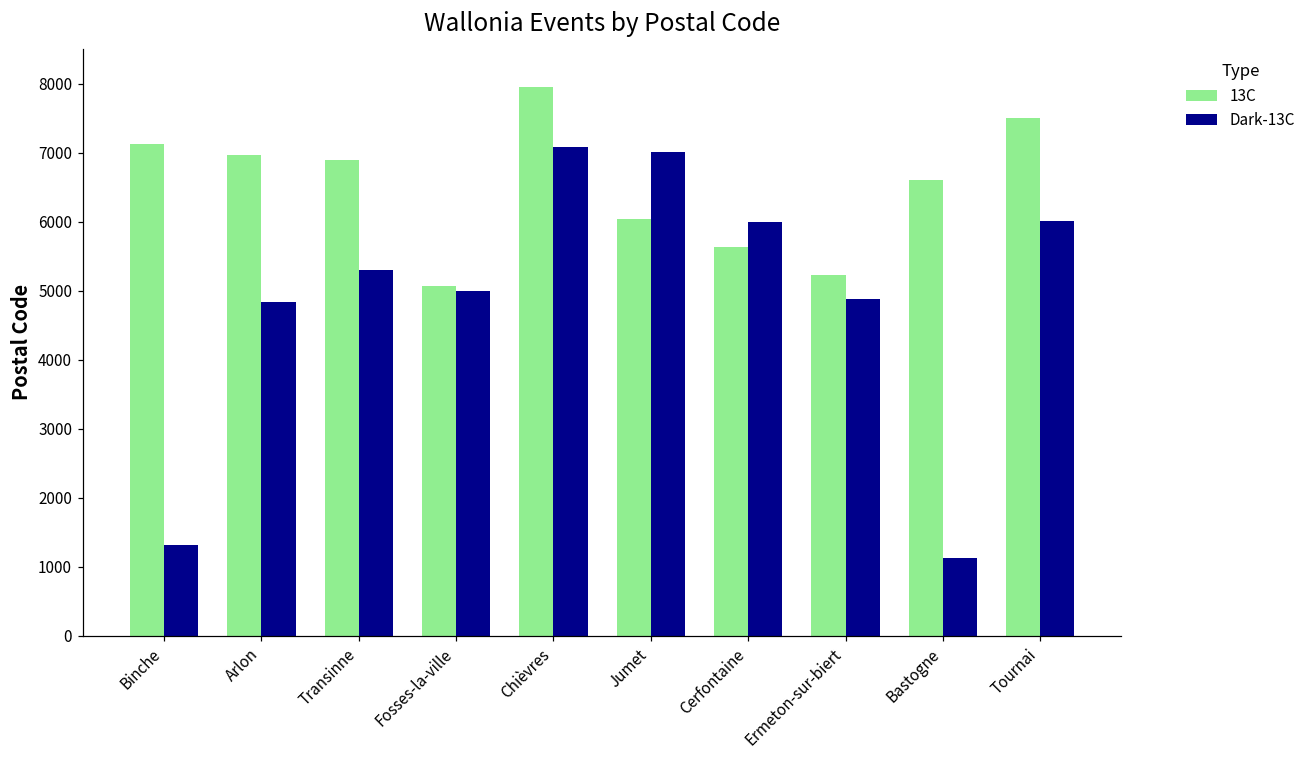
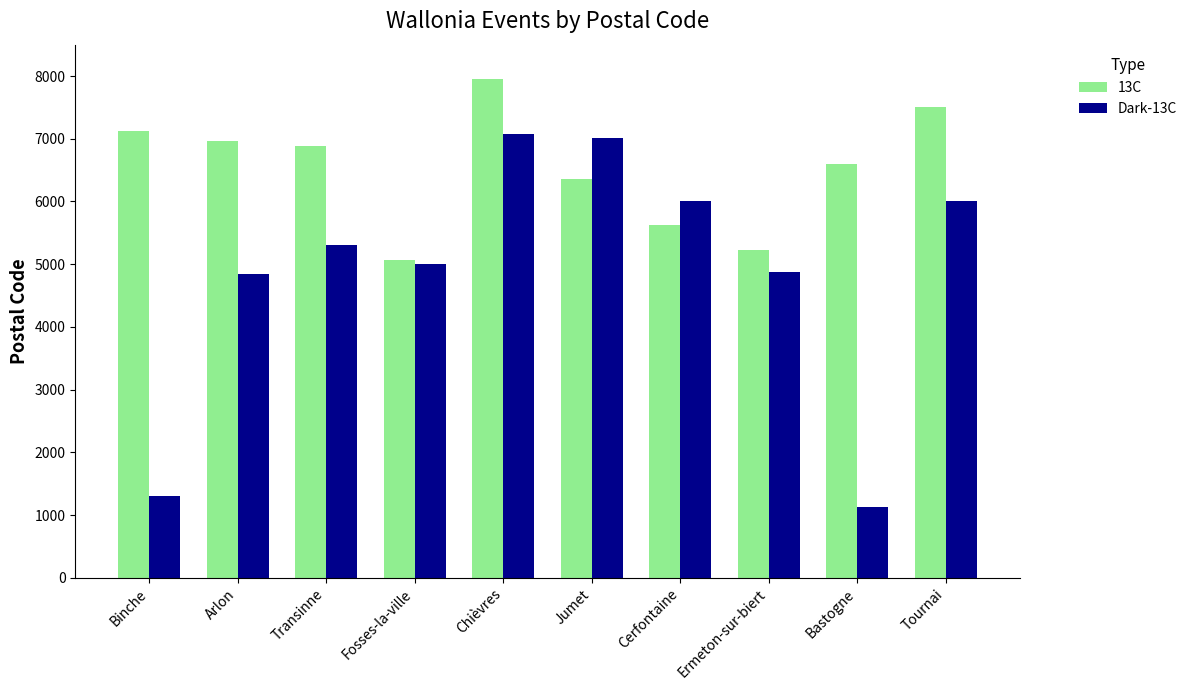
13C, Jumet: 6000 -> 6400
